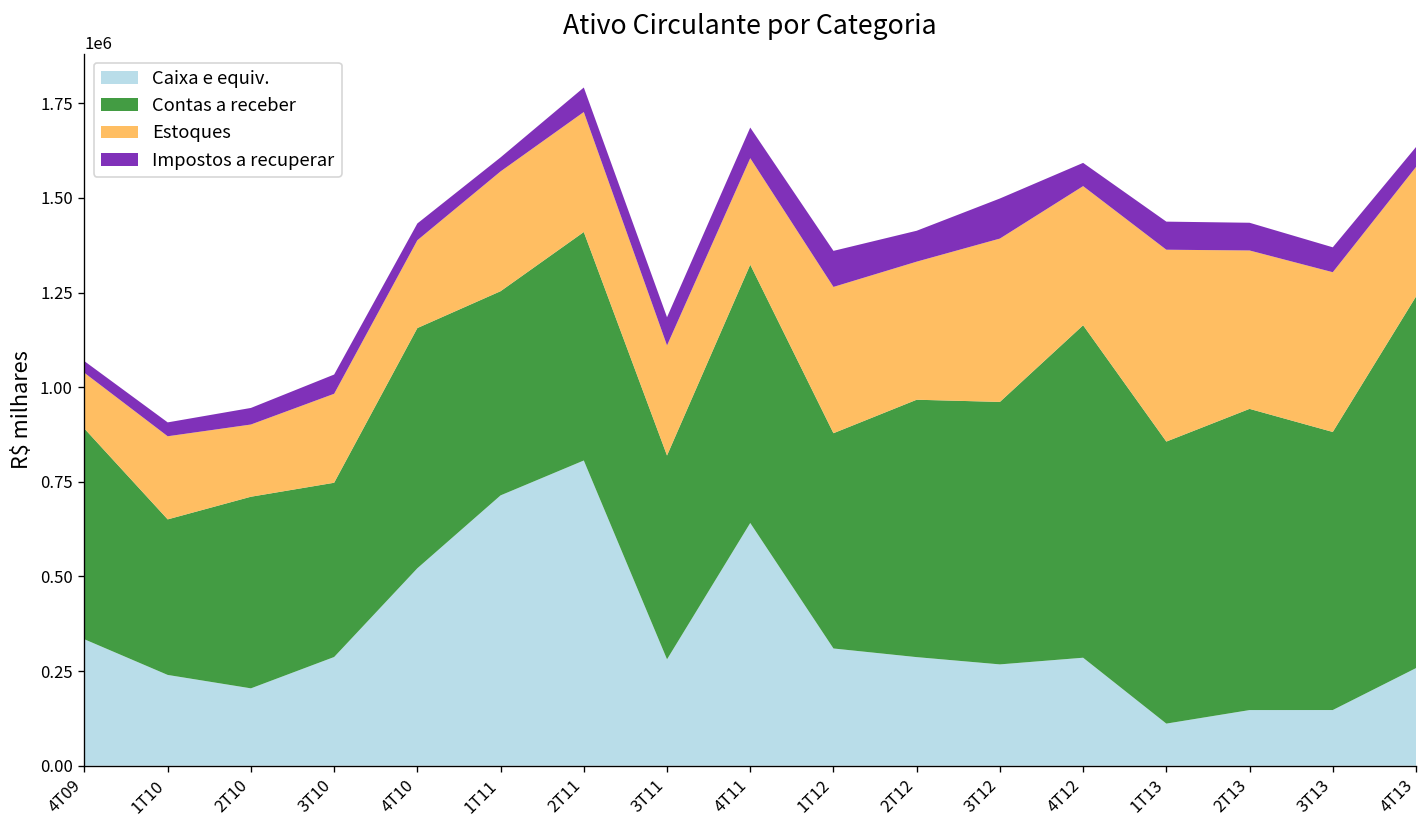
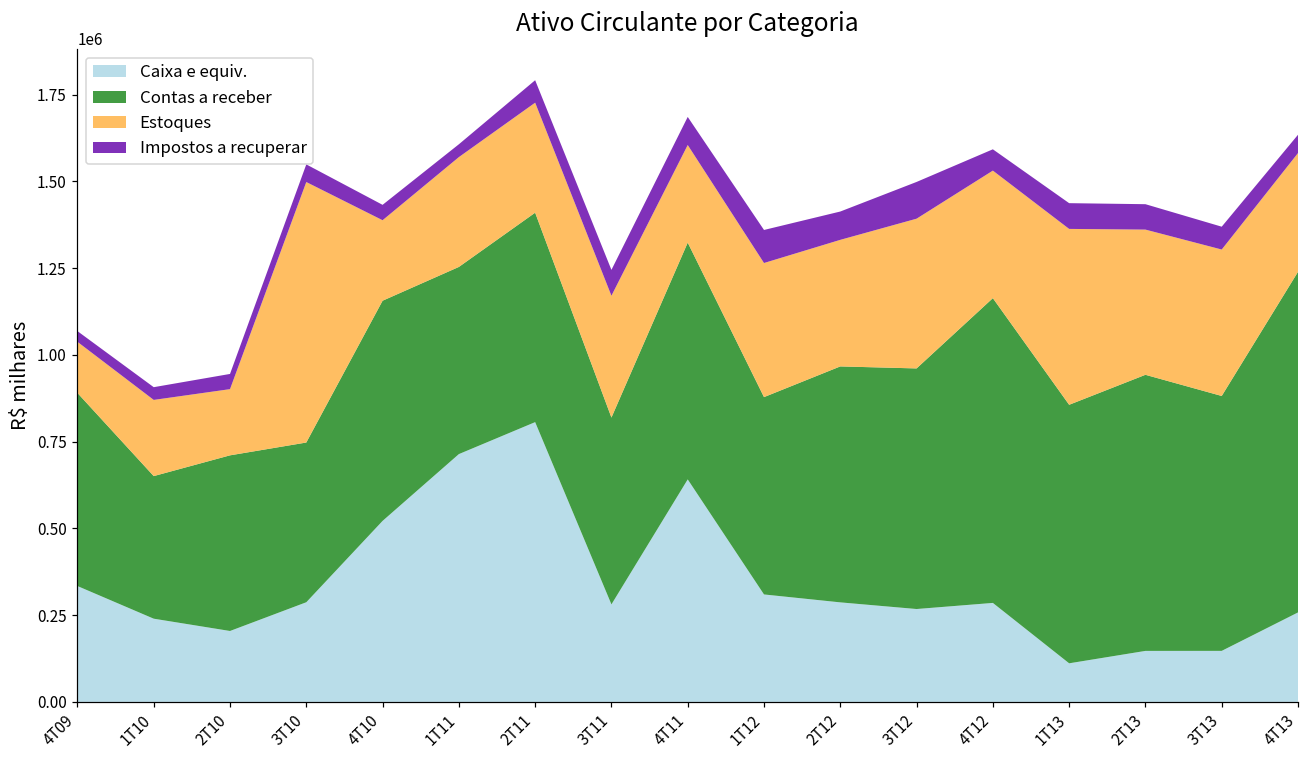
Estoques, 3T10: 240000 -> 750000
Estoques, 3T11: 290000 -> 350000
